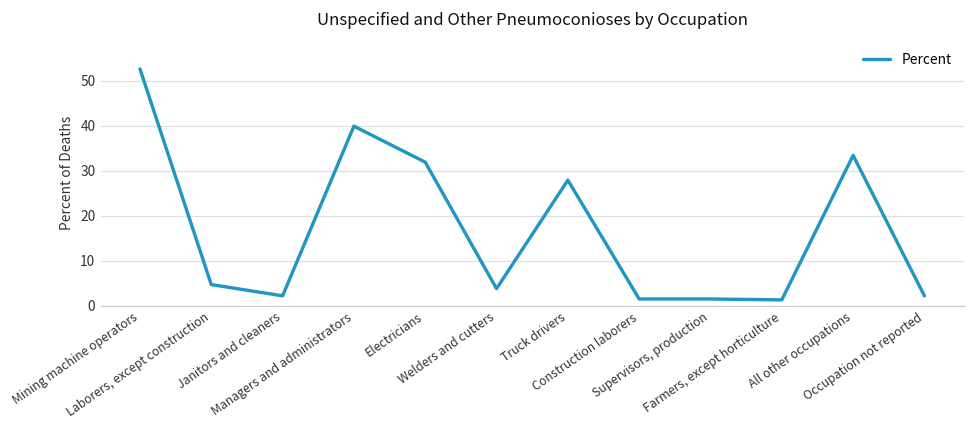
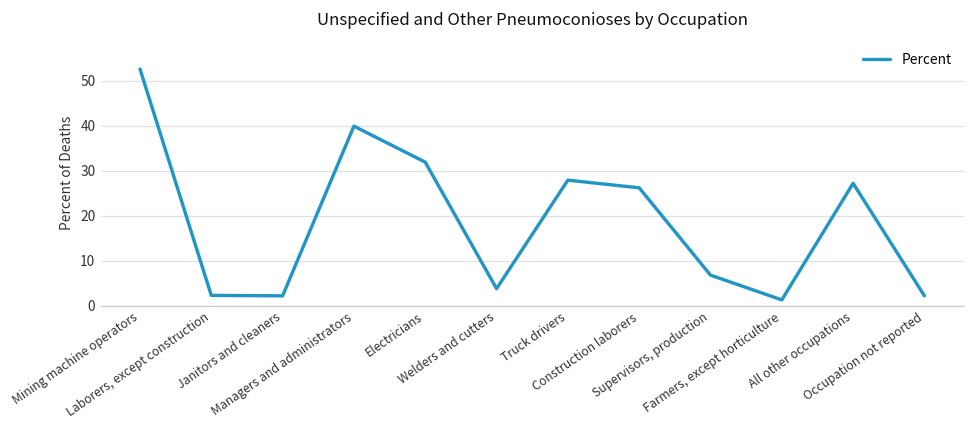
Laborers, except construction: 5 -> 2
Construction laborers: 2 -> 26
Supervisors, production: 2 -> 7
All other occupations: 33 -> 27
